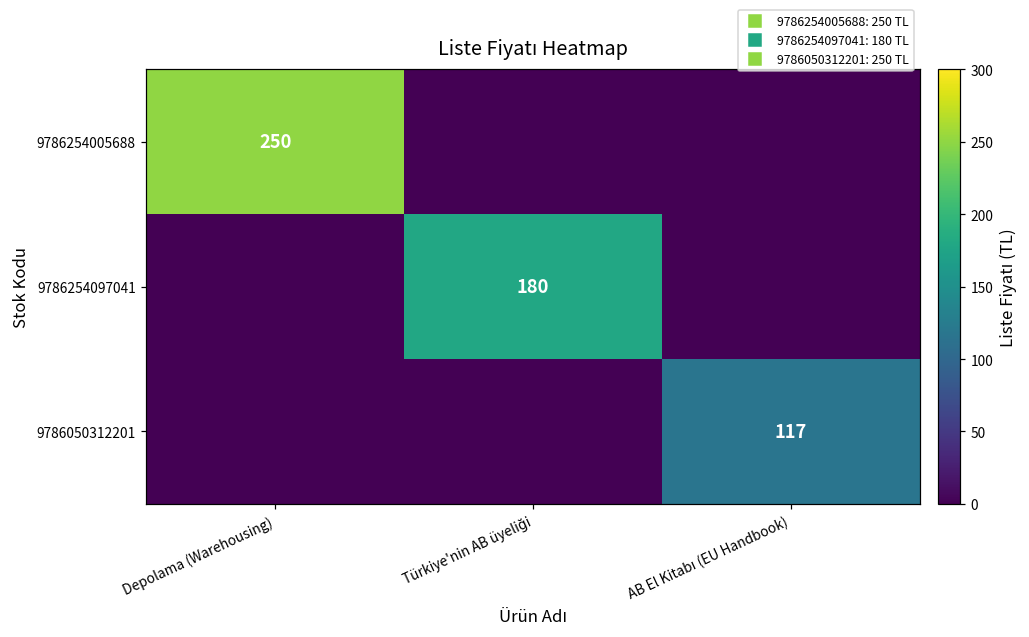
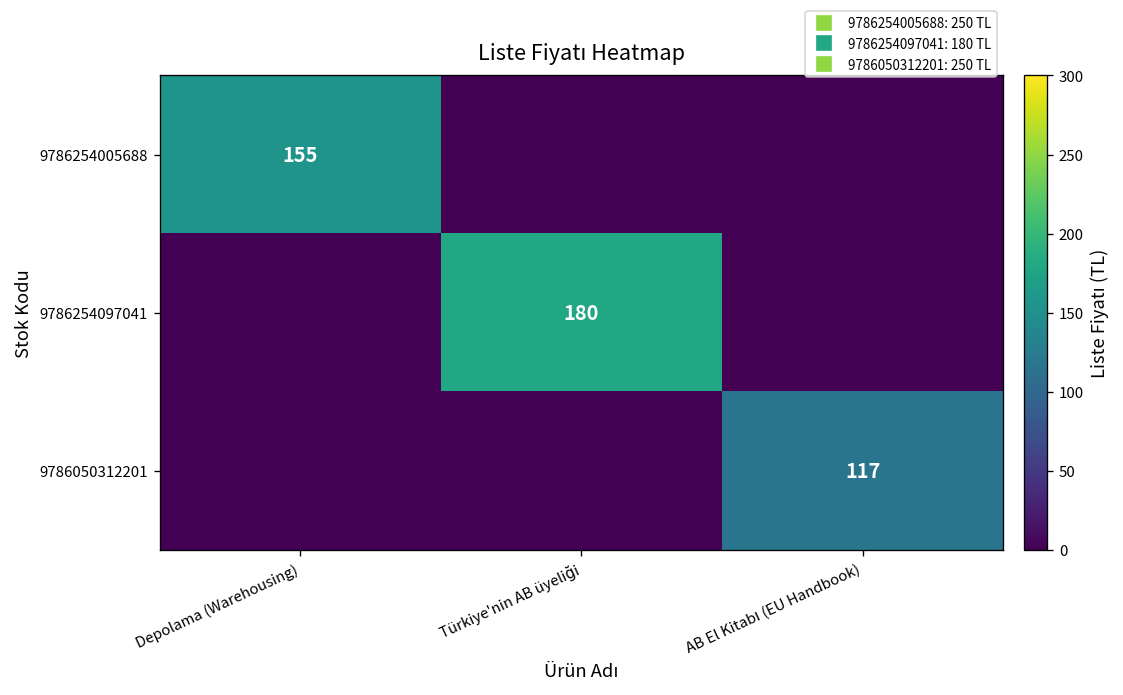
9786254005688, Depolama (Warehousing): 250 -> 155
